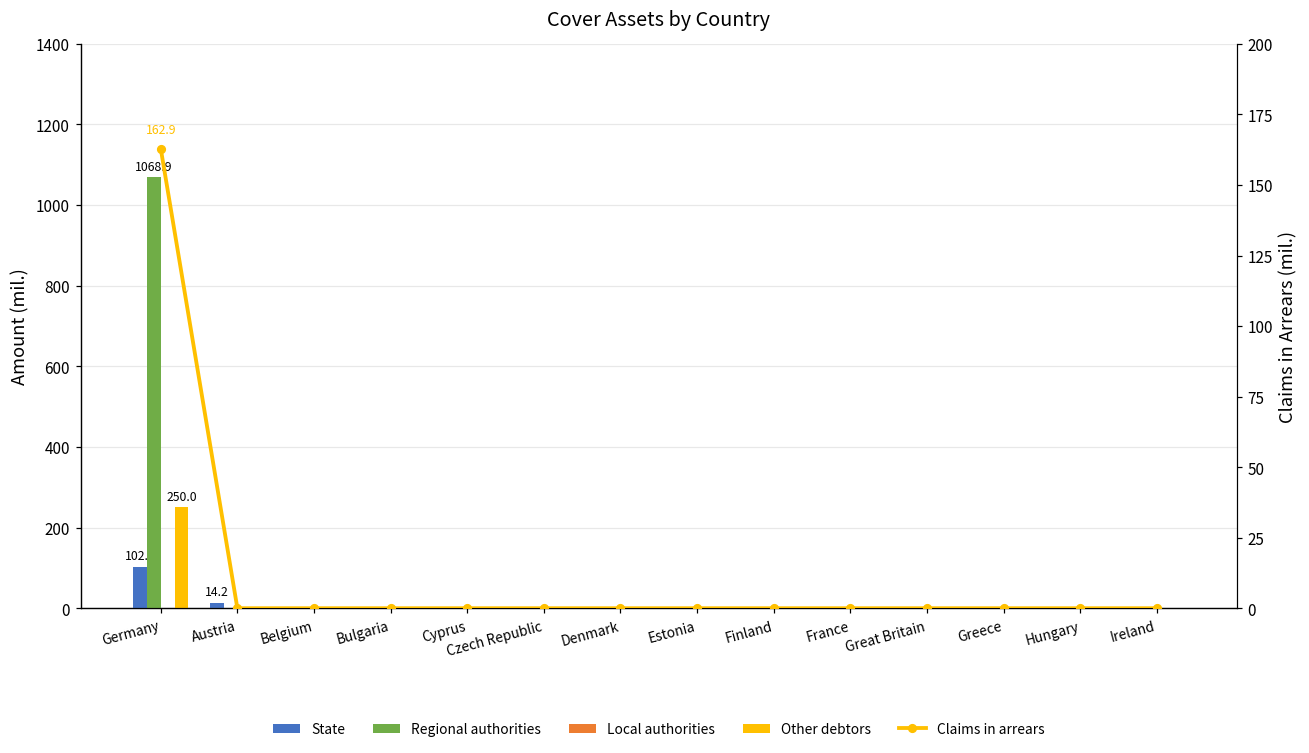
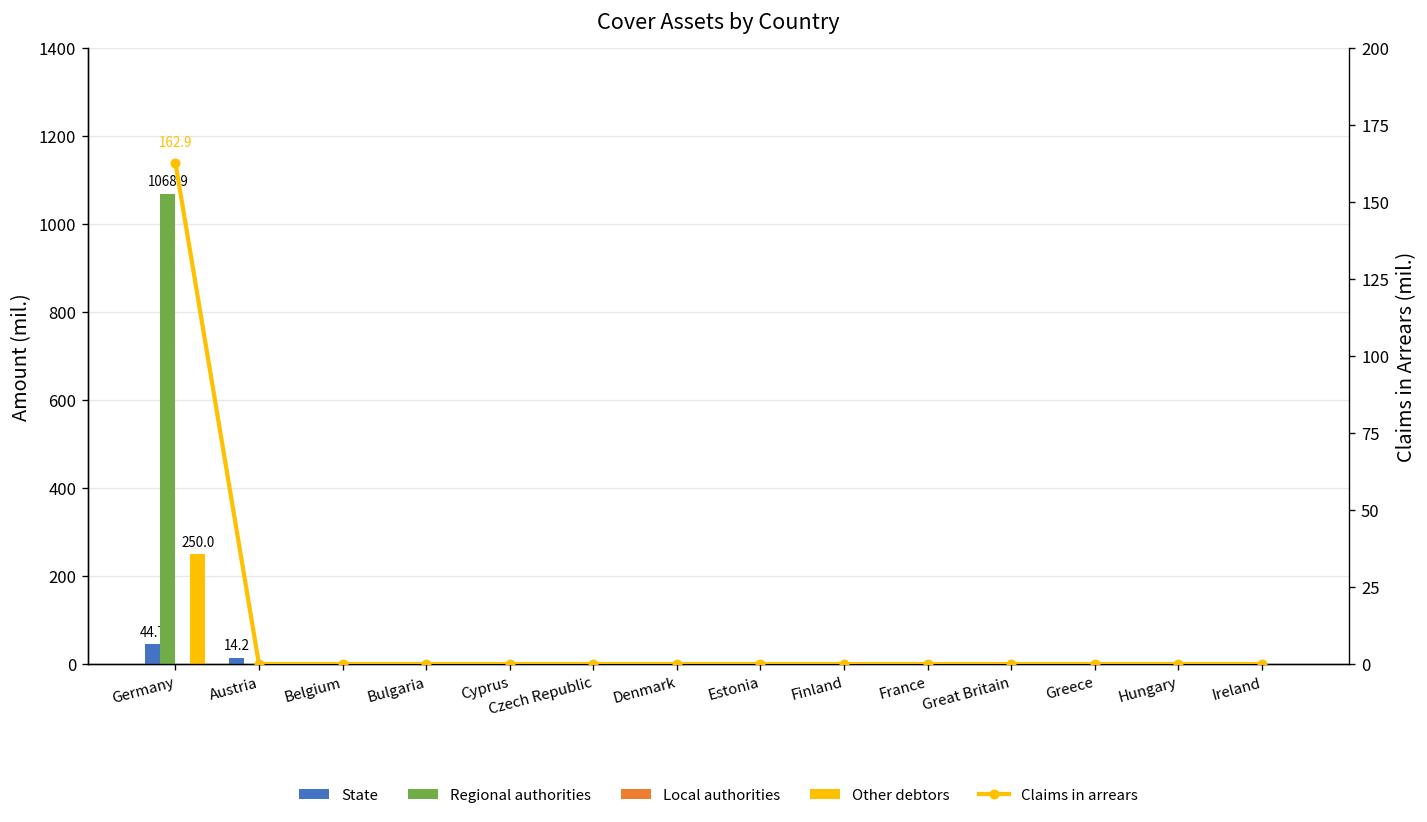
State, Germany: 102.3 -> 44.7
